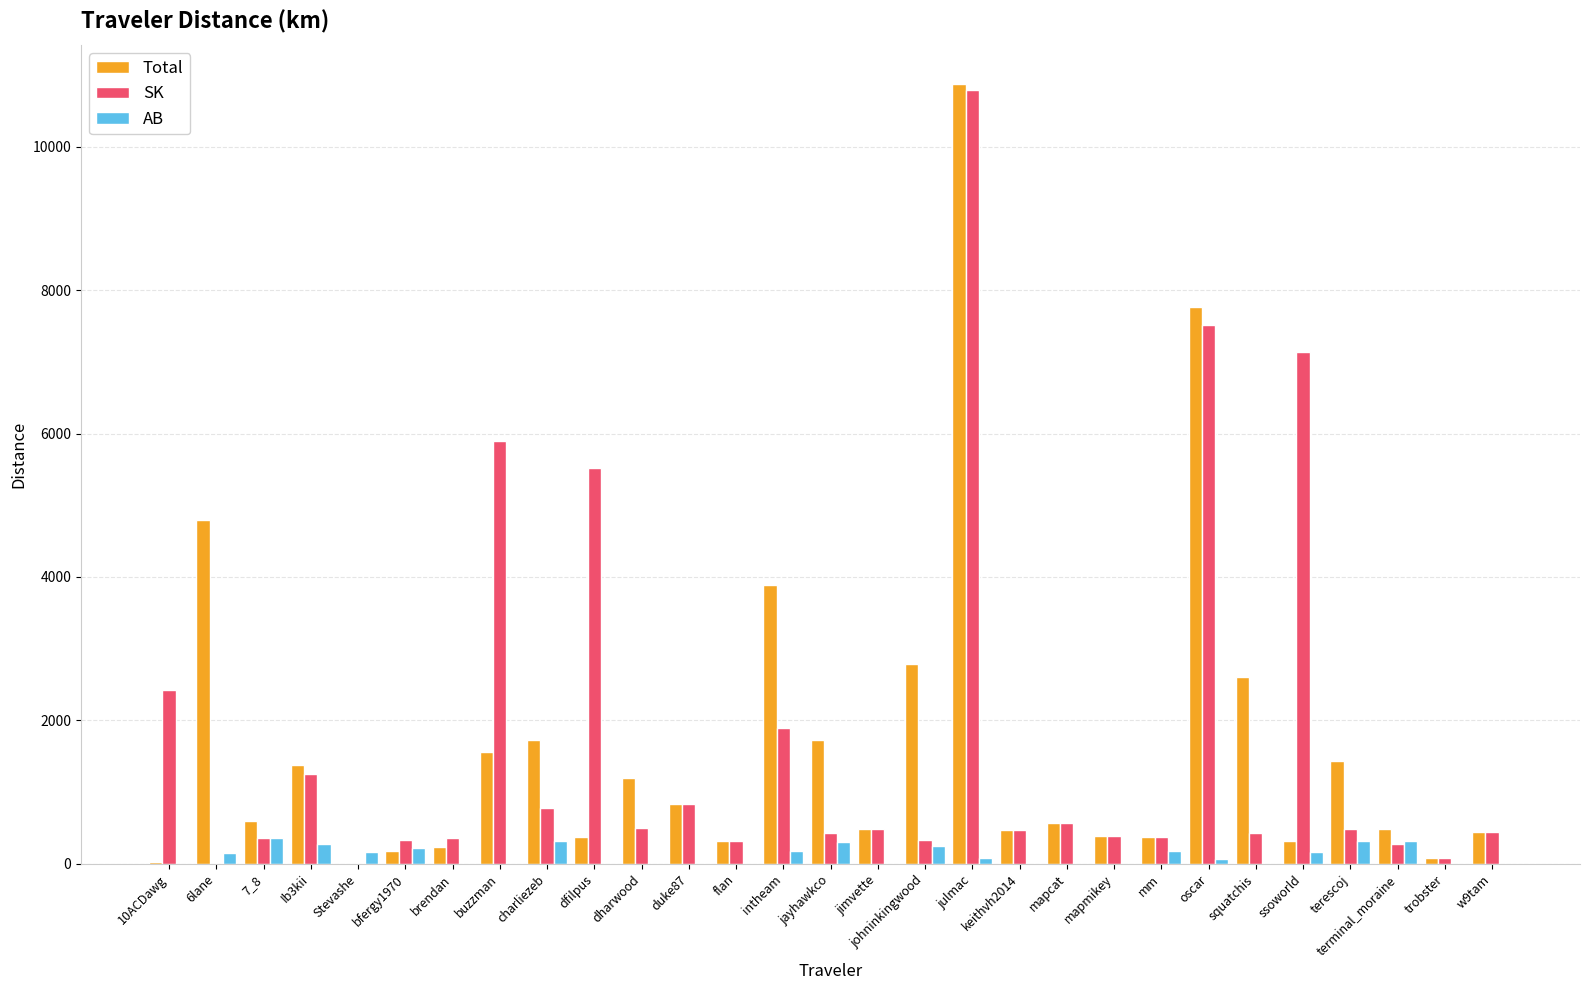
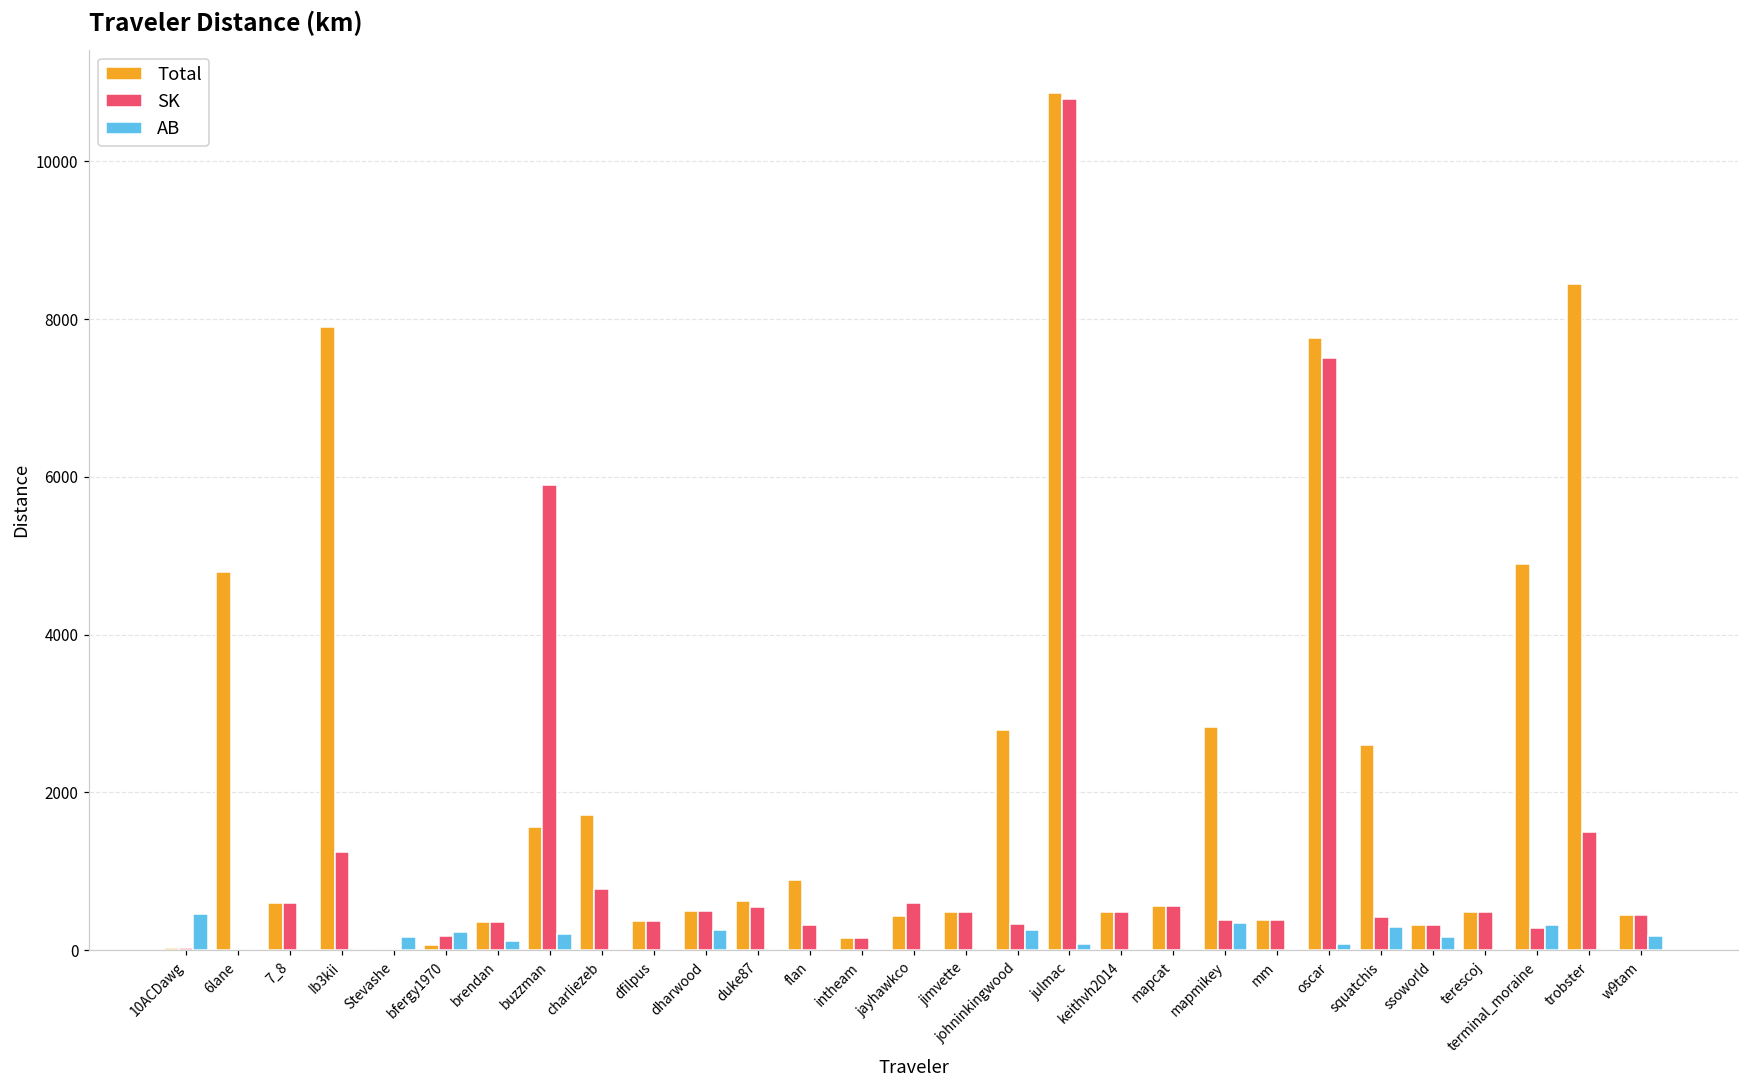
SK, 10ACDawg: 2400 -> 0
AB, 10ACDawg: 0 -> 500
AB, 6lane: 200 -> 0
SK, 7_8: 400 -> 600
AB, 7_8: 400 -> 0
Total, Ib3kii: 1400 -> 7900
AB, Ib3kii: 300 -> 0
Total, bfergy1970: 200 -> 100
SK, bfergy1970: 300 -> 200
Total, brendan: 200 -> 400
AB, brendan: 0 -> 100
AB, buzzman: 0 -> 200
AB, charliezeb: 300 -> 0
SK, dfilpus: 5500 -> 400
Total, dharwood: 1200 -> 500
AB, dharwood: 0 -> 300
Total, duke87: 800 -> 600
SK, duke87: 800 -> 500
Total, flan: 300 -> 900
Total, intheam: 3900 -> 200
SK, intheam: 1900 -> 200
AB, intheam: 200 -> 0
Total, jayhawkco: 1700 -> 400
SK, jayhawkco: 400 -> 600
AB, jayhawkco: 300 -> 0
Total, mapmikey: 400 -> 2800
AB, mapmikey: 0 -> 400
AB, mm: 200 -> 0
AB, squatchis: 0 -> 300
SK, ssoworld: 7100 -> 300
Total, terescoj: 1400 -> 500
AB, terescoj: 300 -> 0
Total, terminal_moraine: 500 -> 4900
Total, trobster: 100 -> 8400
SK, trobster: 100 -> 1500
AB, w9tam: 0 -> 200
